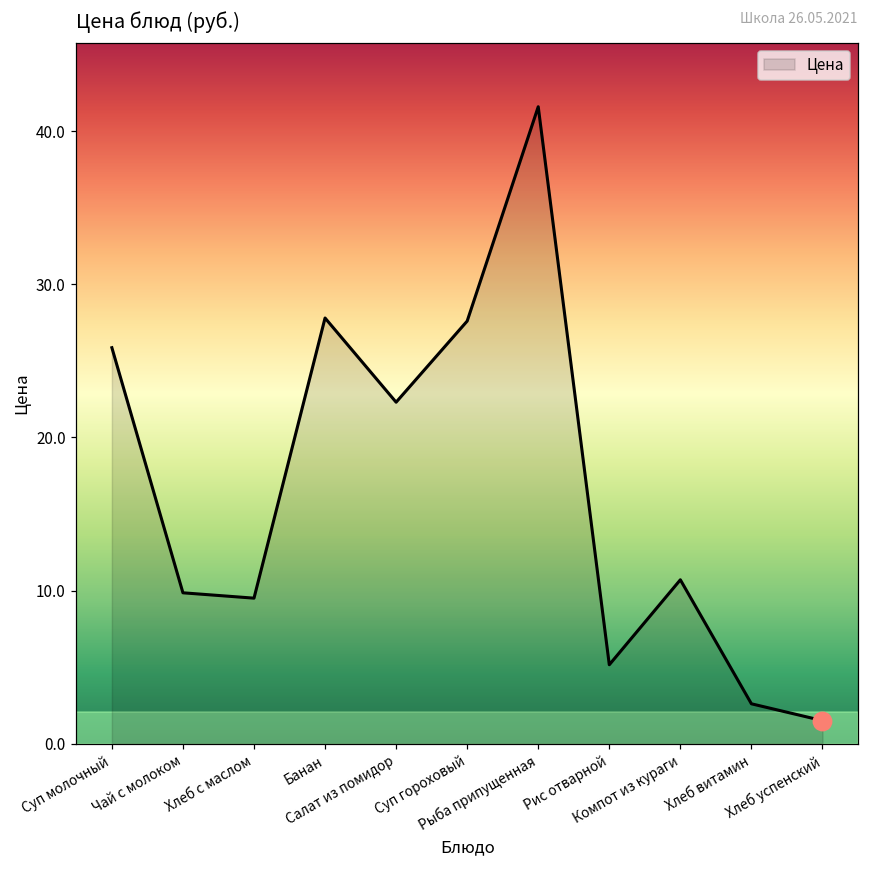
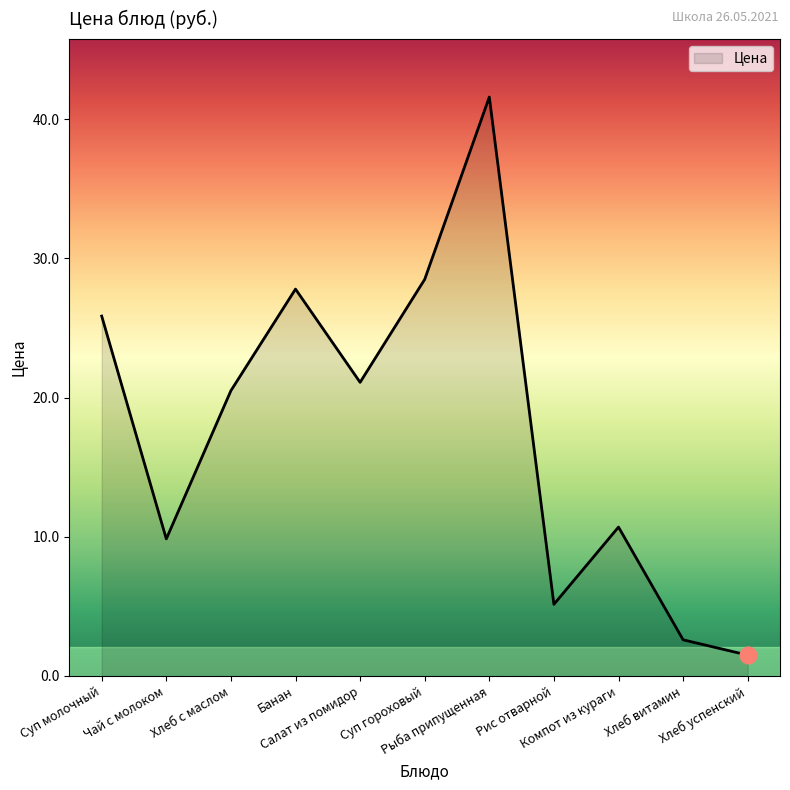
Цена, Хлеб с маслом: 9.5 -> 20.5
Цена, Салат из помидор: 22.3 -> 21.1
Цена, Суп гороховый: 27.6 -> 28.5
